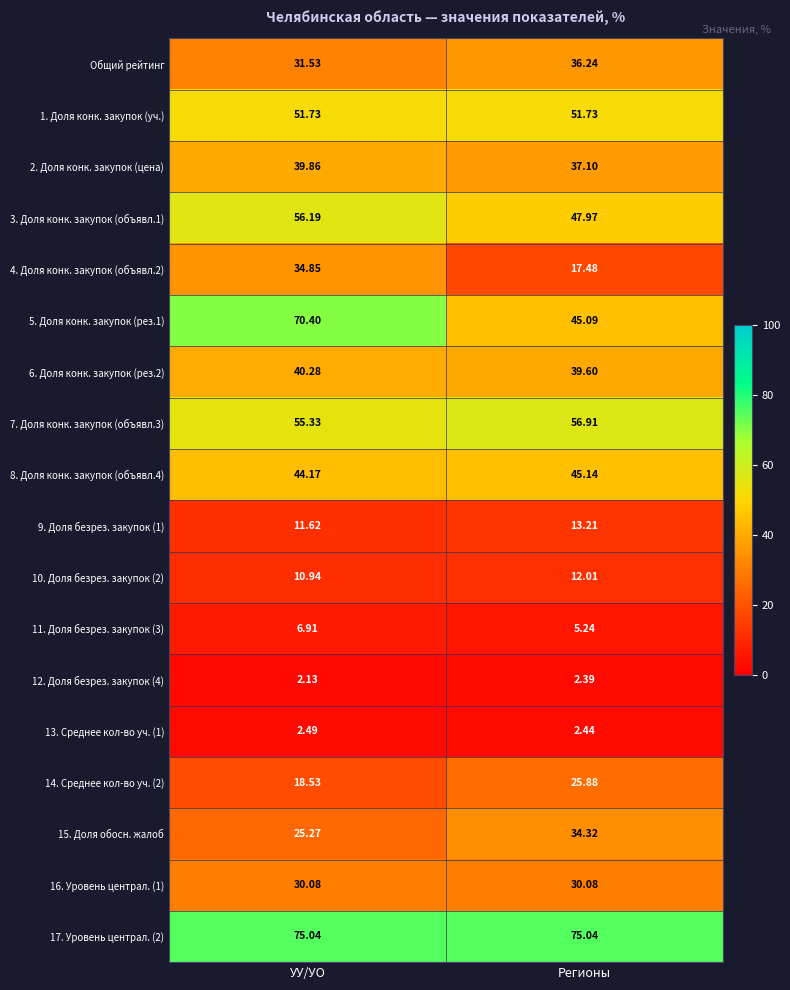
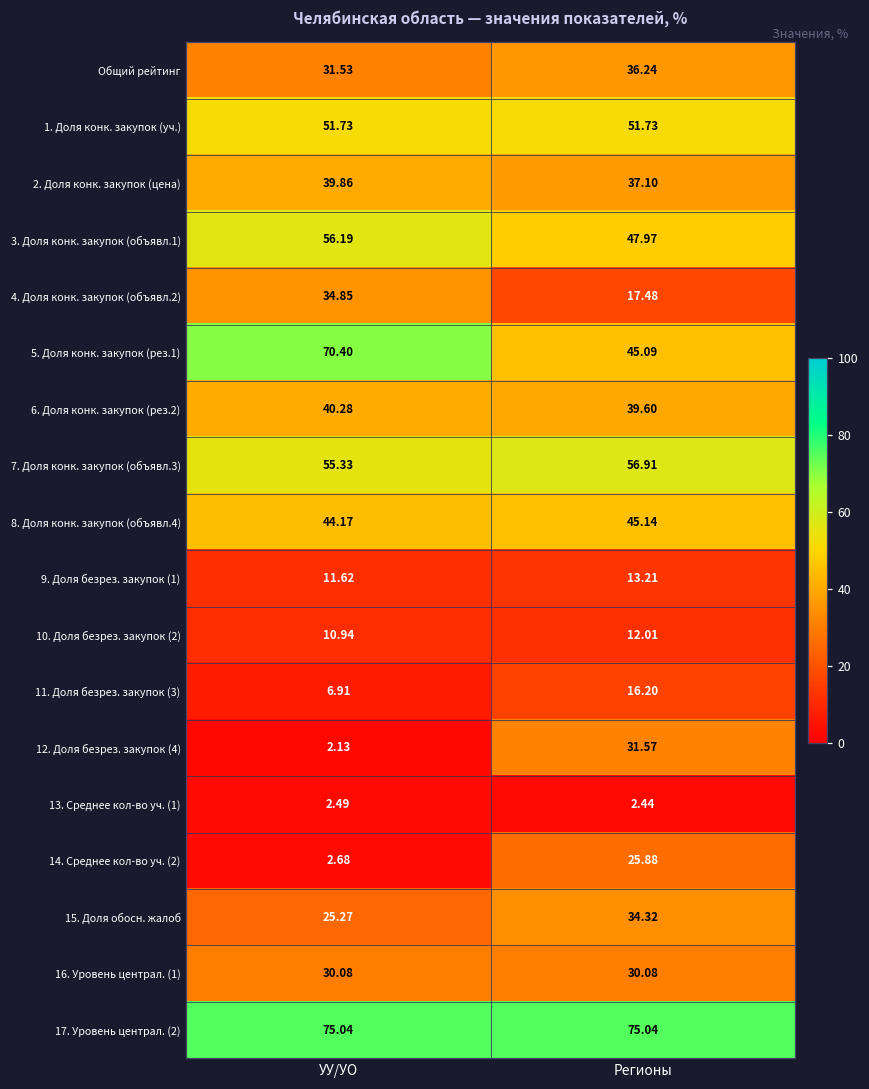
11. Доля безрез. закупок (3), Регионы: 5.24 -> 16.20
12. Доля безрез. закупок (4), Регионы: 2.39 -> 31.57
14. Среднее кол-во уч. (2), УУ/УО: 18.53 -> 2.68
